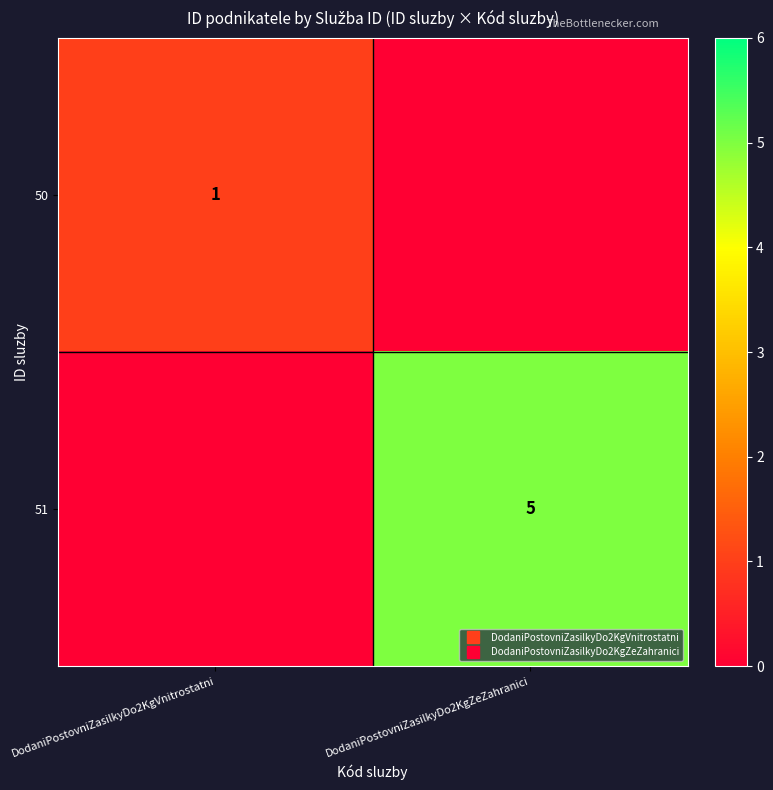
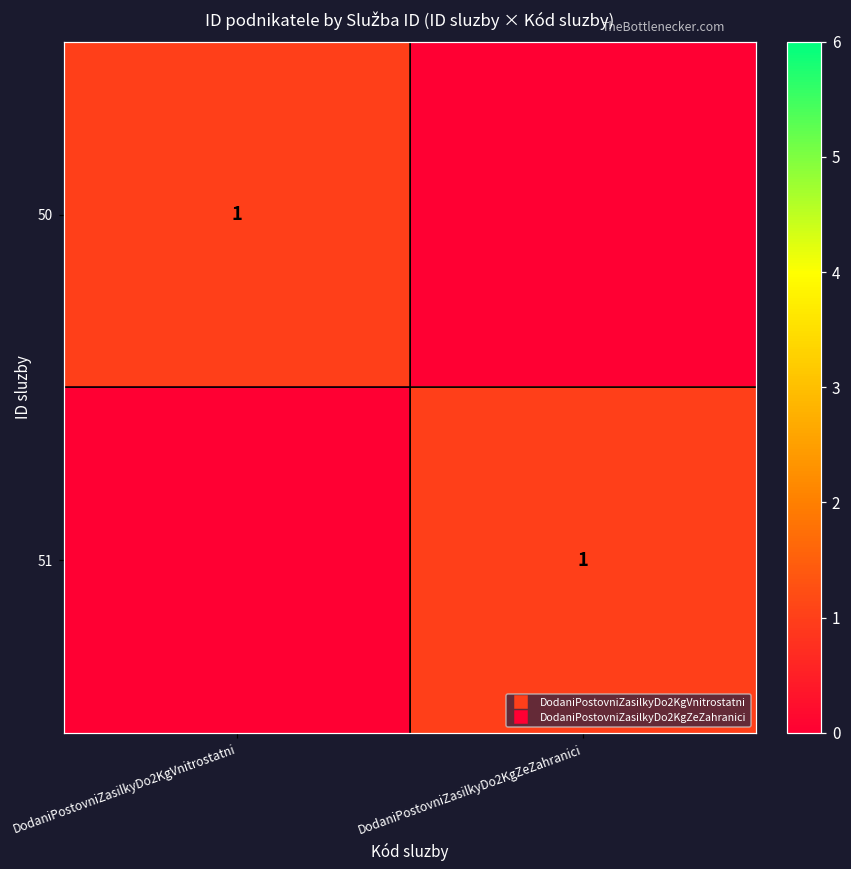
51, DodaniPostovniZasilkyDo2KgZeZahranici: 5 -> 1
